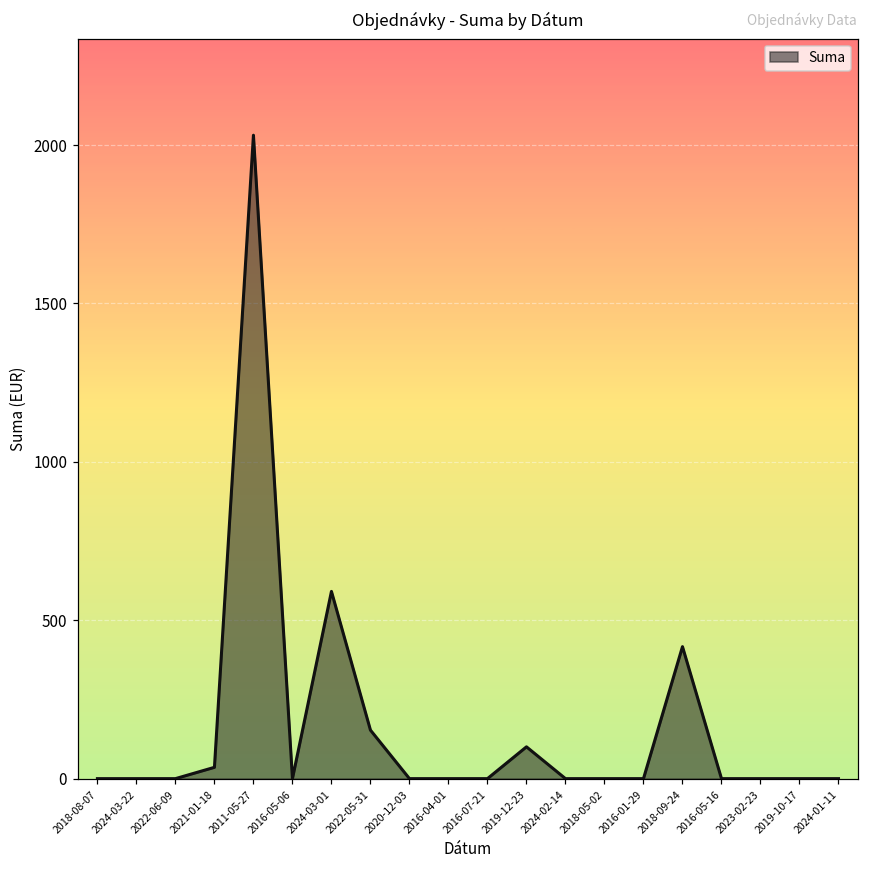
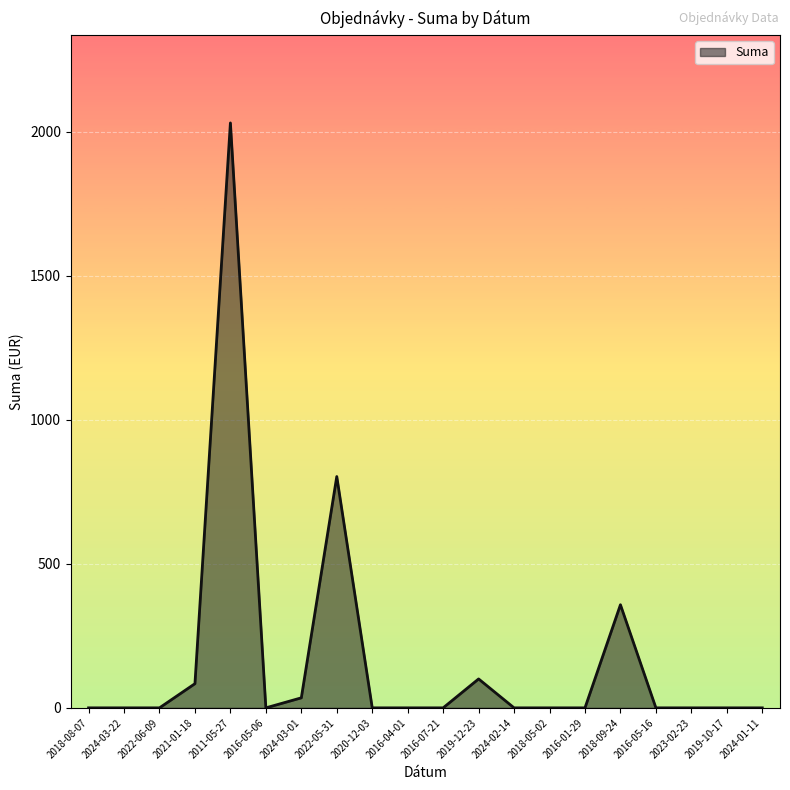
2021-01-18: 40 -> 80
2024-03-01: 590 -> 30
2022-05-31: 150 -> 800
2018-09-24: 420 -> 360
